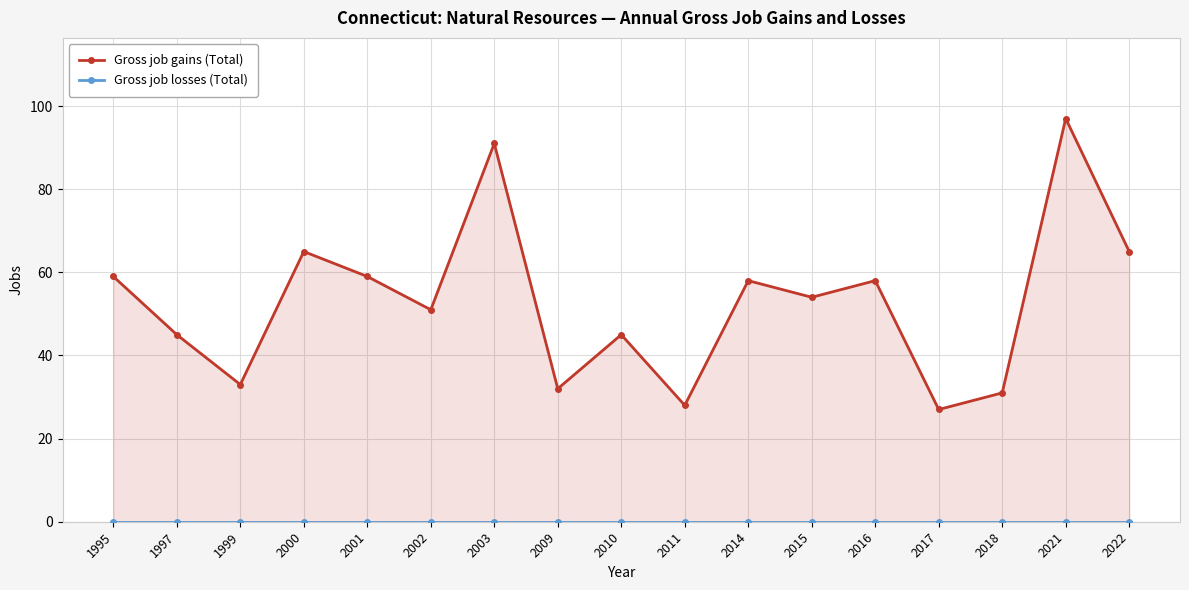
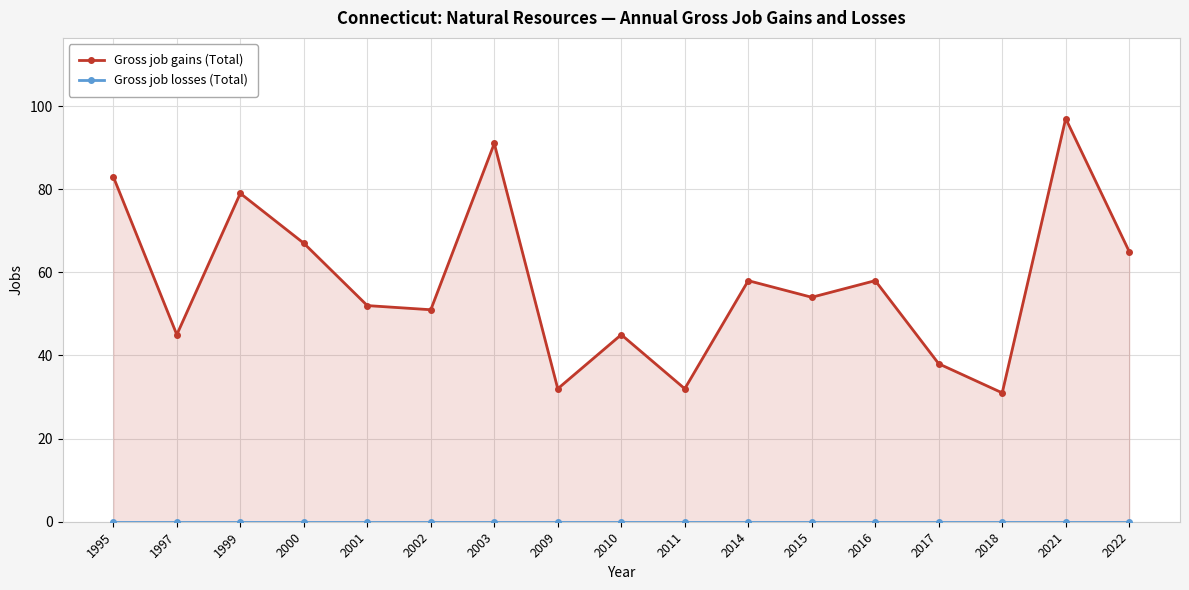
Gross job gains (Total), 1995: 59 -> 83
Gross job gains (Total), 1999: 33 -> 79
Gross job gains (Total), 2000: 65 -> 67
Gross job gains (Total), 2001: 59 -> 52
Gross job gains (Total), 2011: 28 -> 32
Gross job gains (Total), 2017: 27 -> 38
